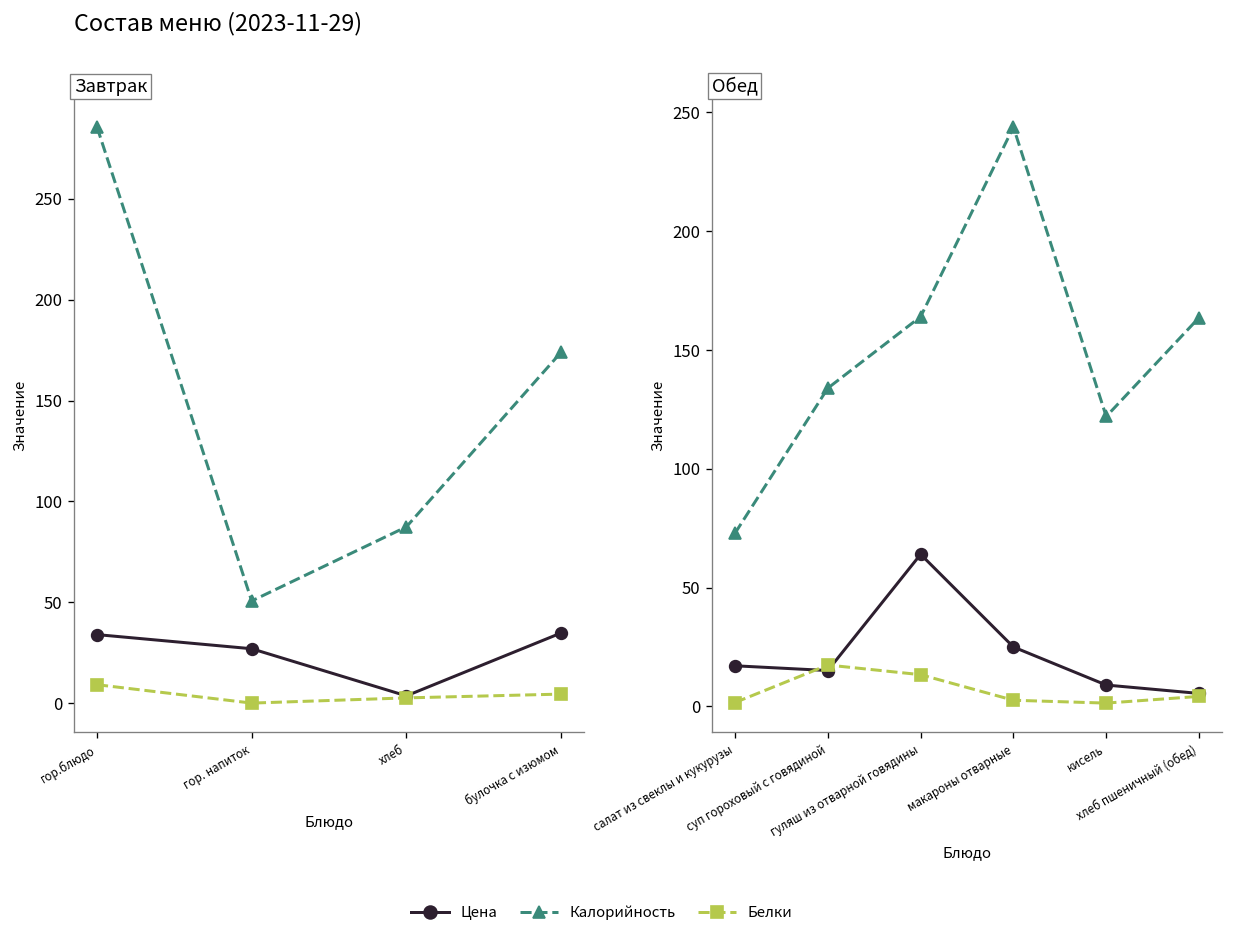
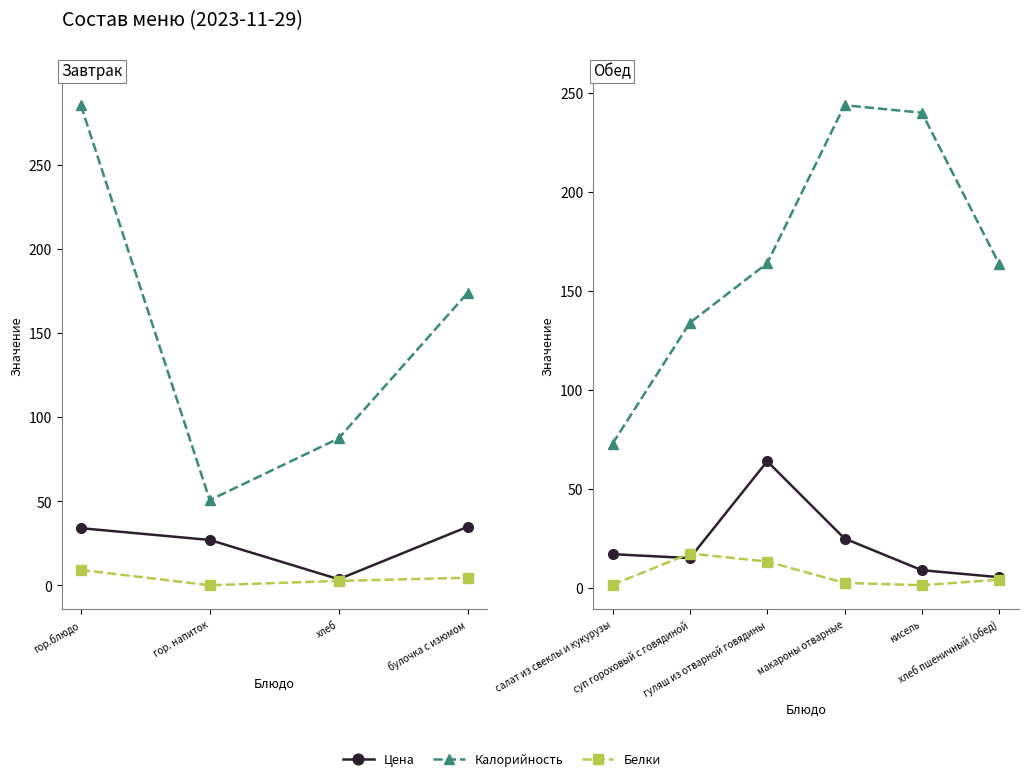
Обед, Калорийность, кисель: 122 -> 240
